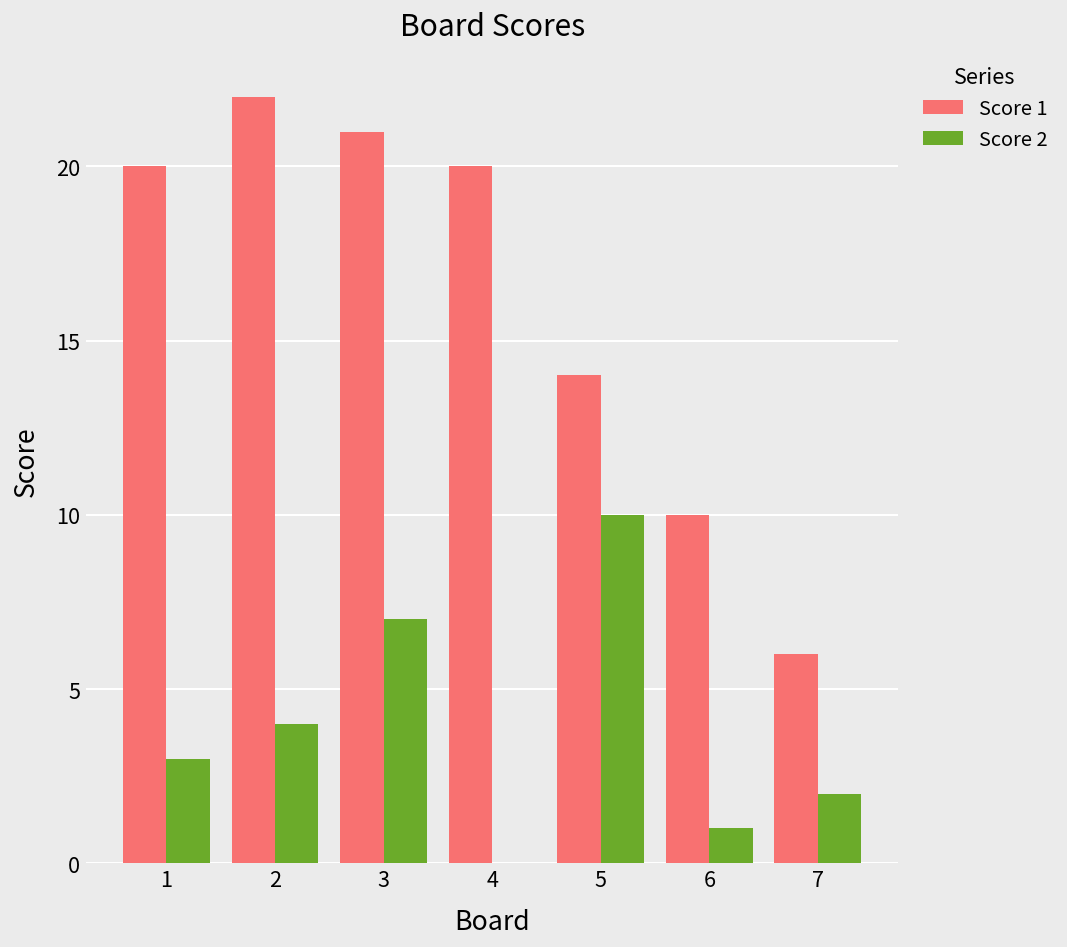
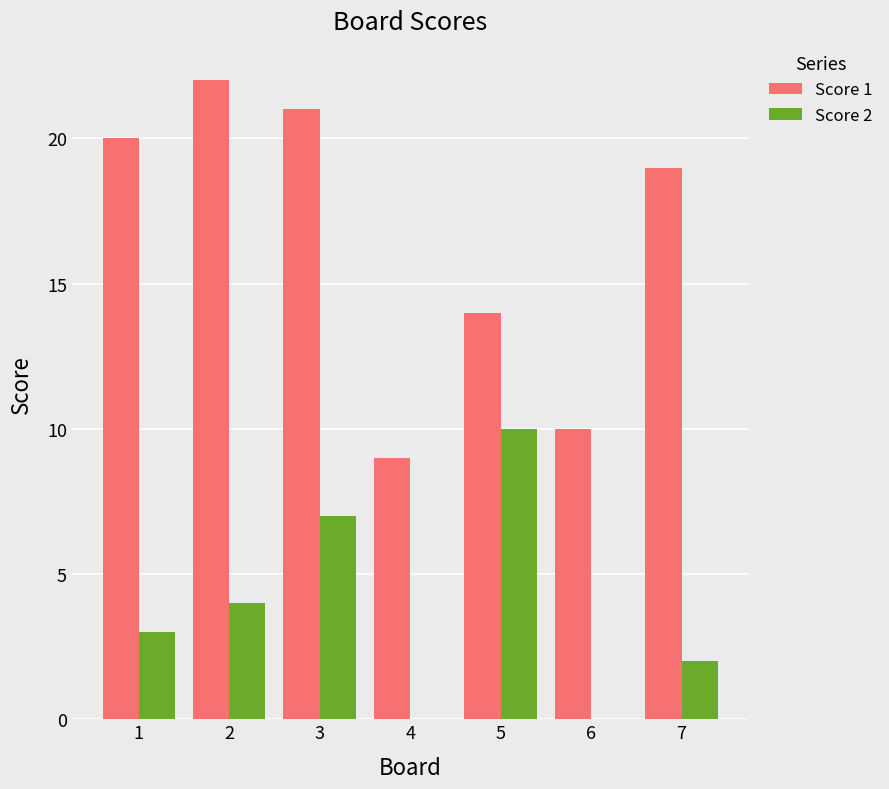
Score 1, 4: 20 -> 9
Score 2, 6: 1 -> 0
Score 1, 7: 6 -> 19
